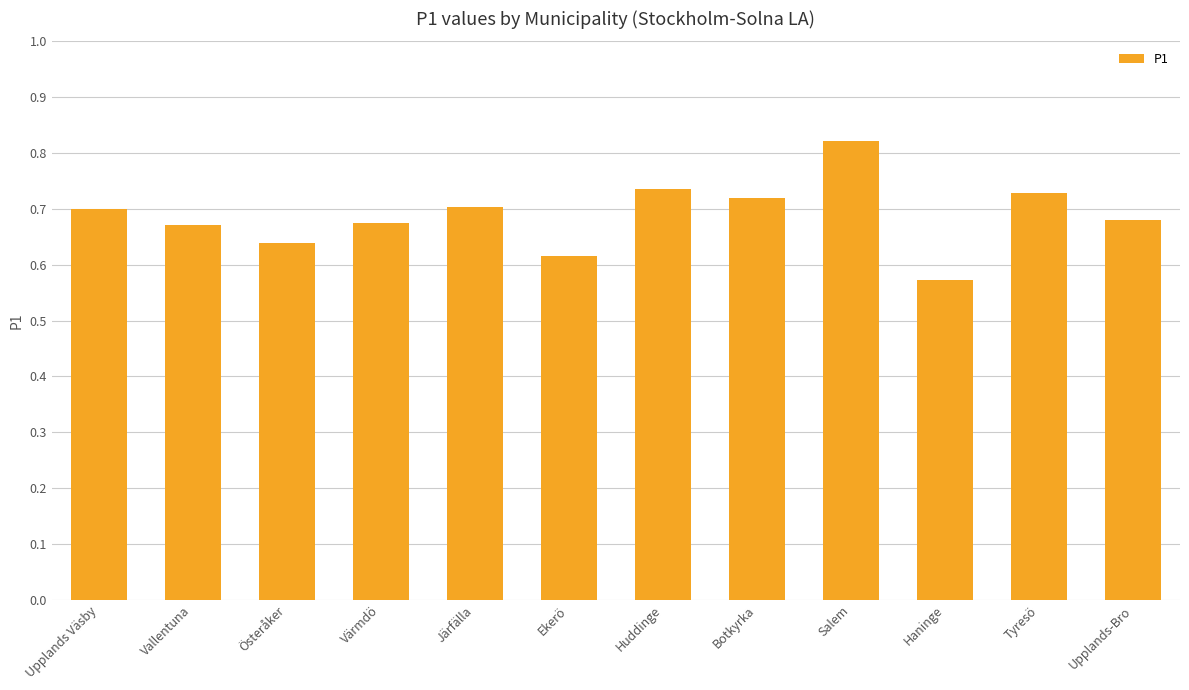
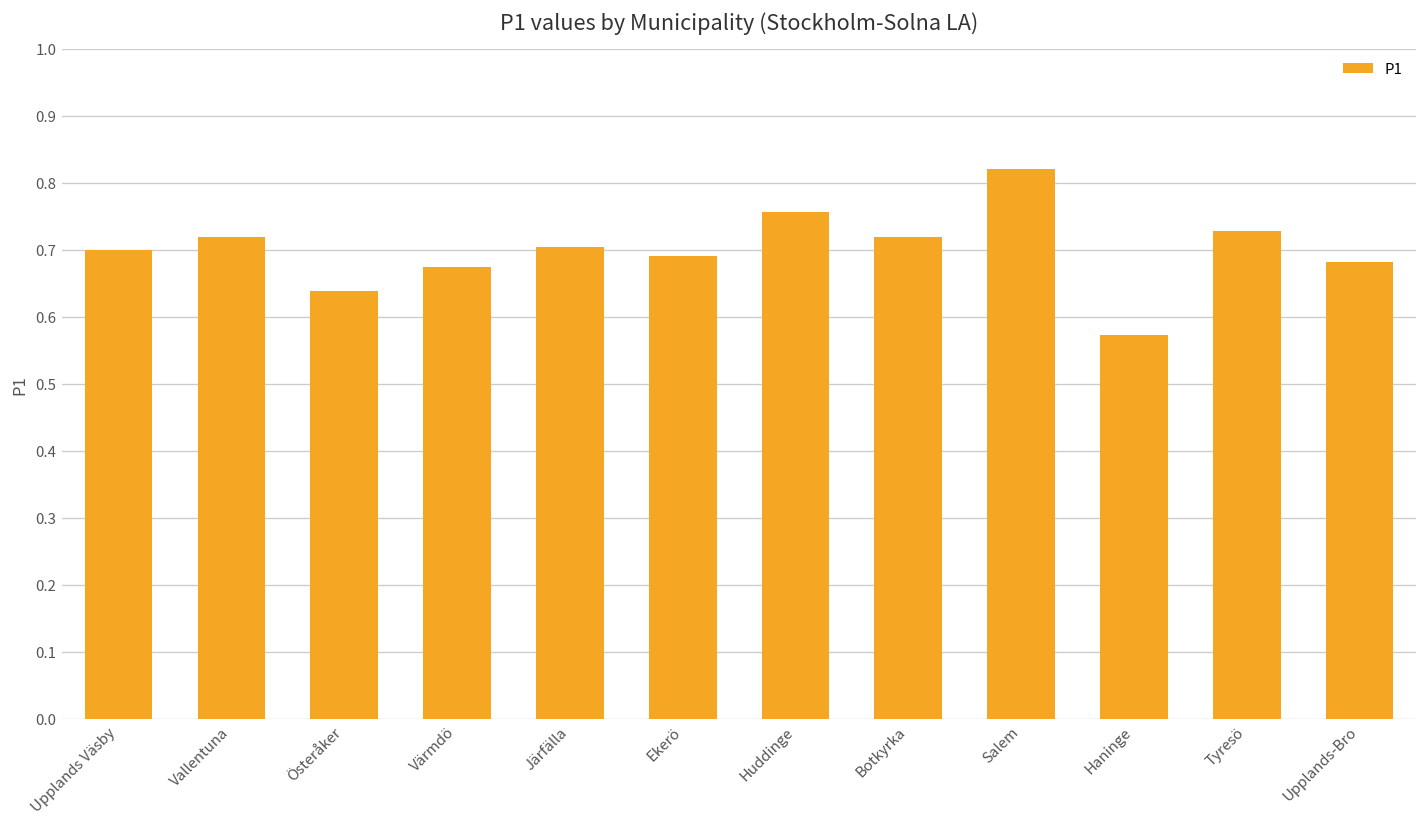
Vallentuna: 0.67 -> 0.72
Ekerö: 0.62 -> 0.69
Huddinge: 0.74 -> 0.76
